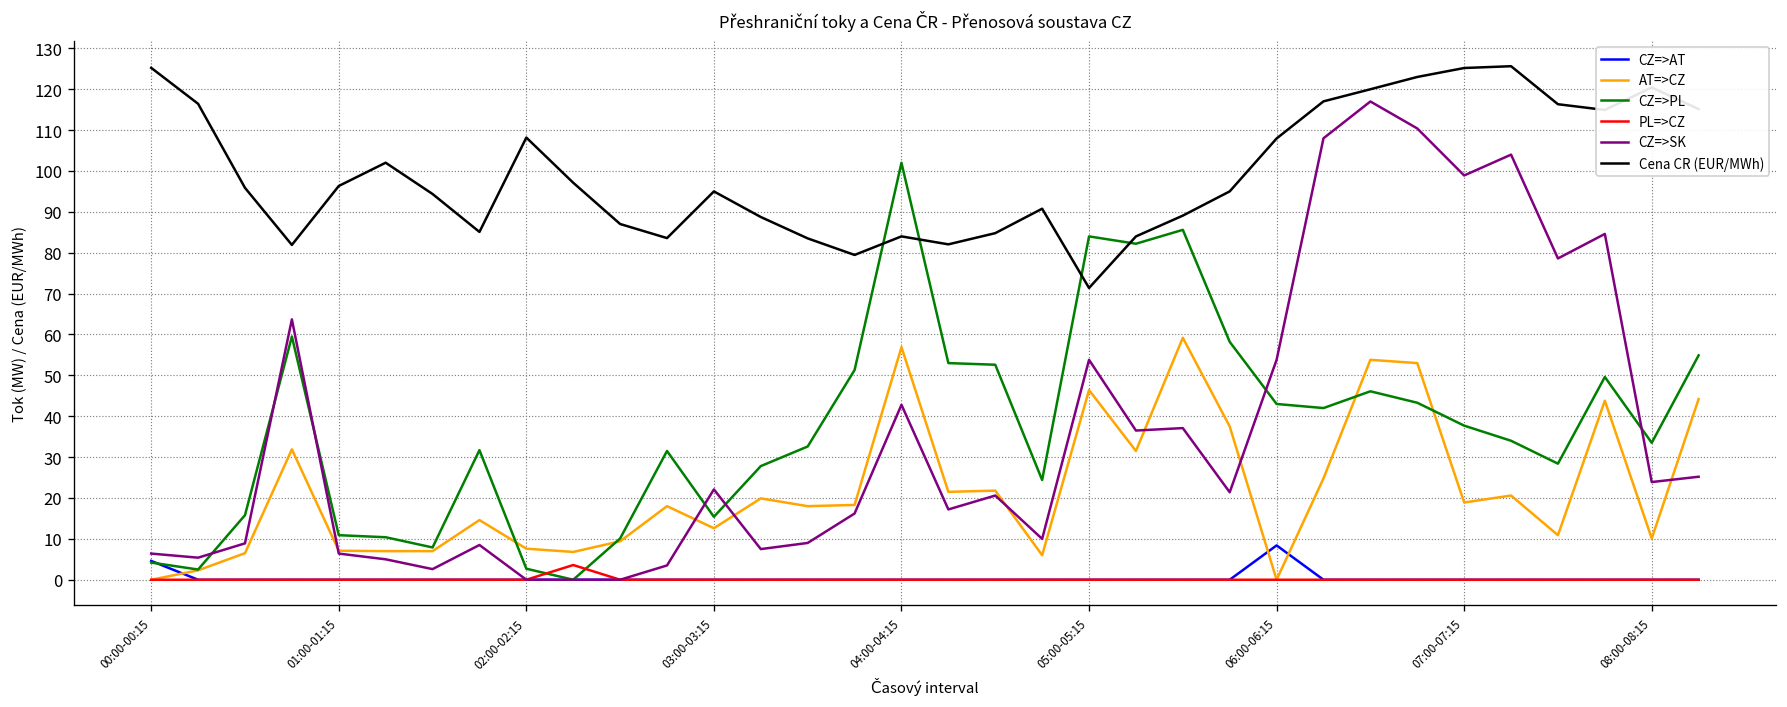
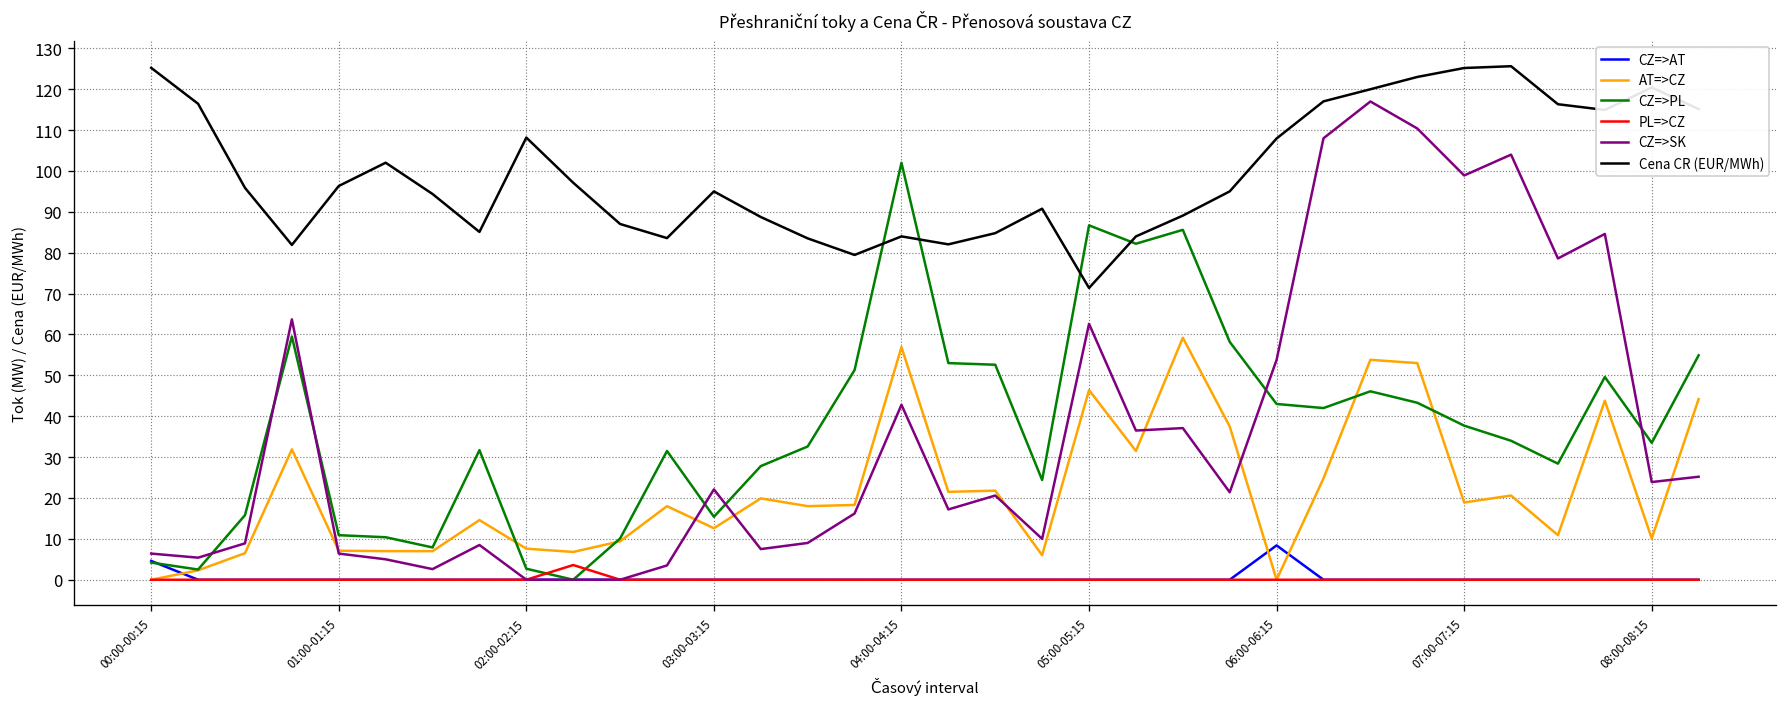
CZ=>PL, 05:00-05:15: 84 -> 87
CZ=>SK, 05:00-05:15: 54 -> 63
